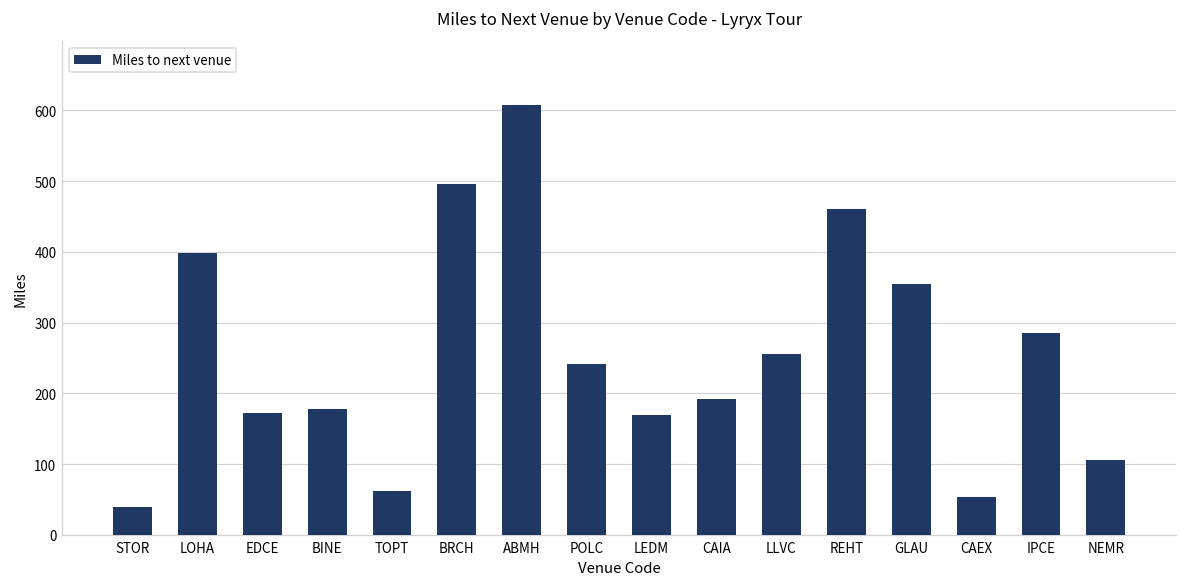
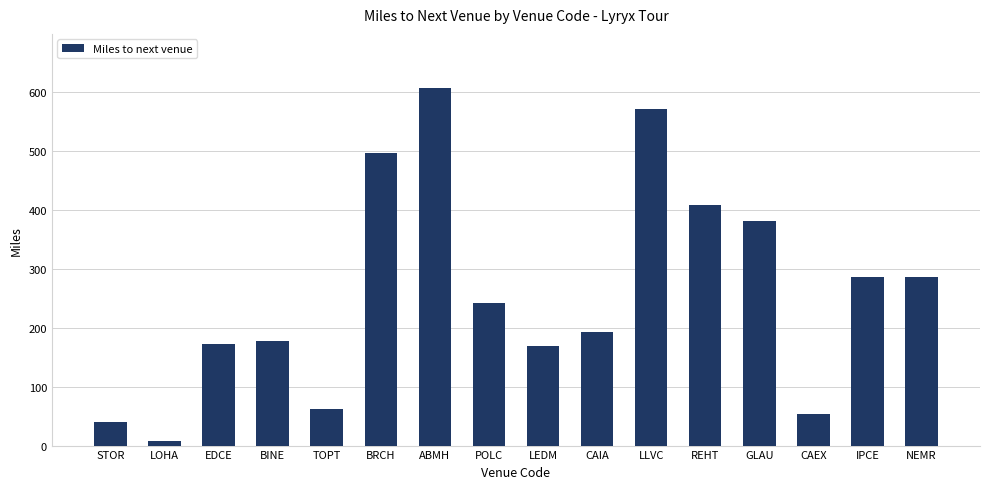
LOHA: 400 -> 10
LLVC: 260 -> 570
REHT: 460 -> 410
GLAU: 350 -> 380
NEMR: 110 -> 290
